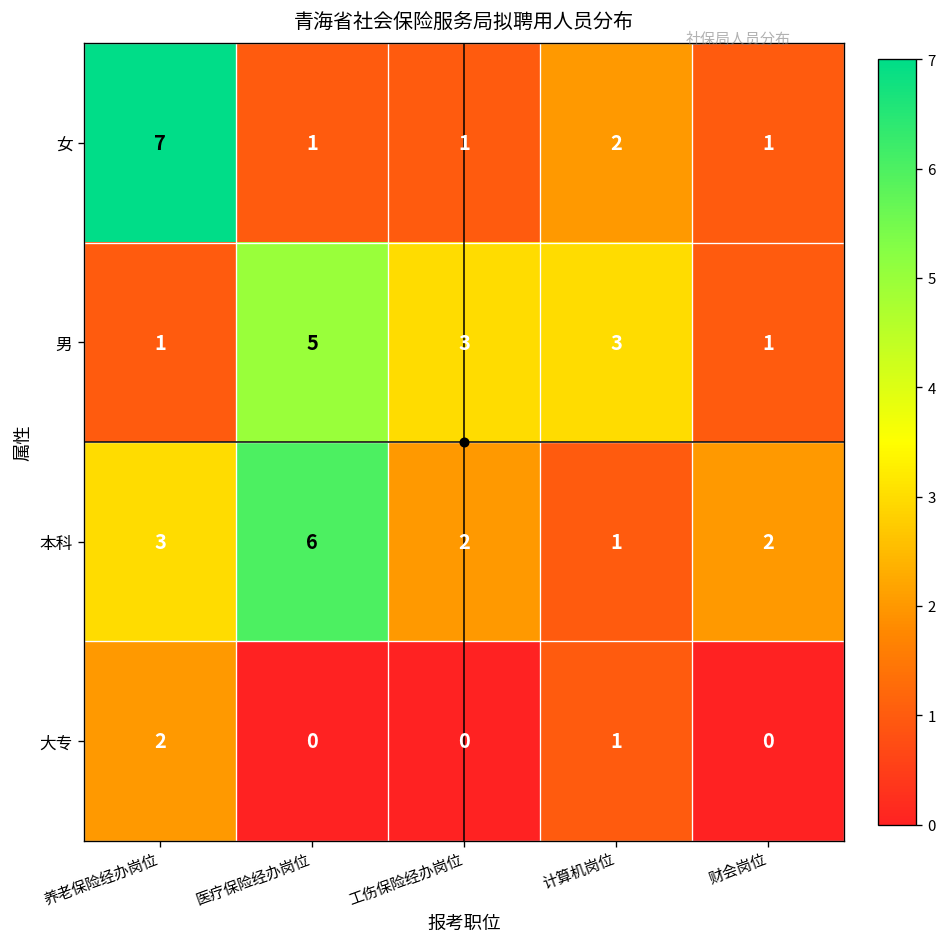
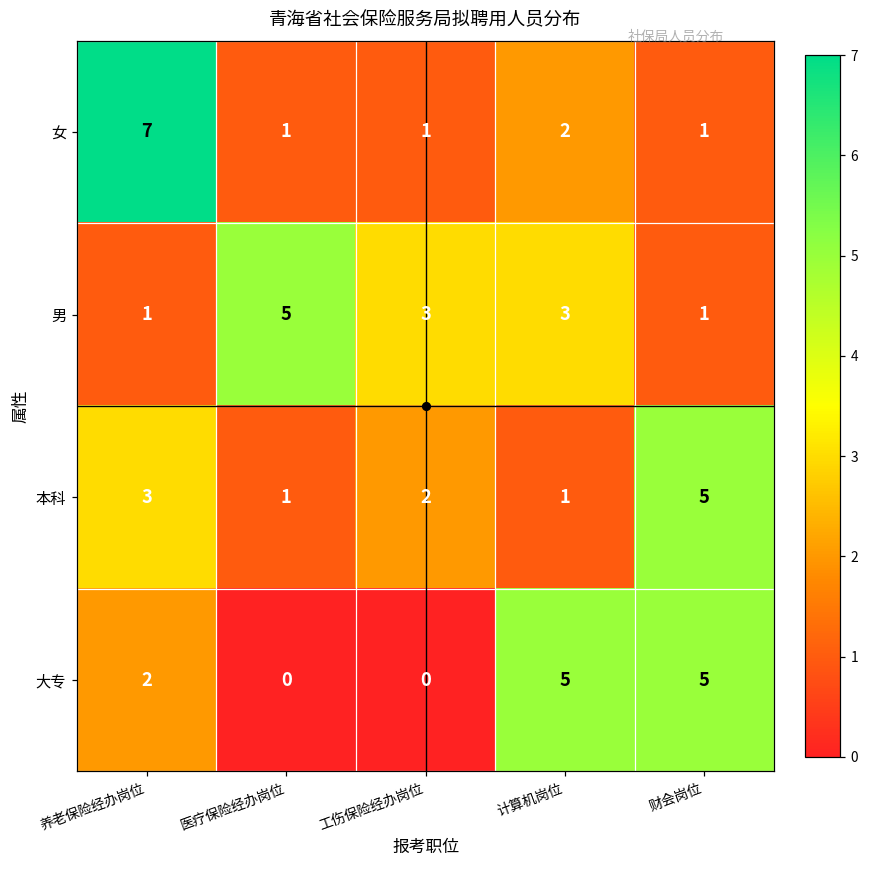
本科, 医疗保险经办岗位: 6 -> 1
本科, 财会岗位: 2 -> 5
大专, 计算机岗位: 1 -> 5
大专, 财会岗位: 0 -> 5
